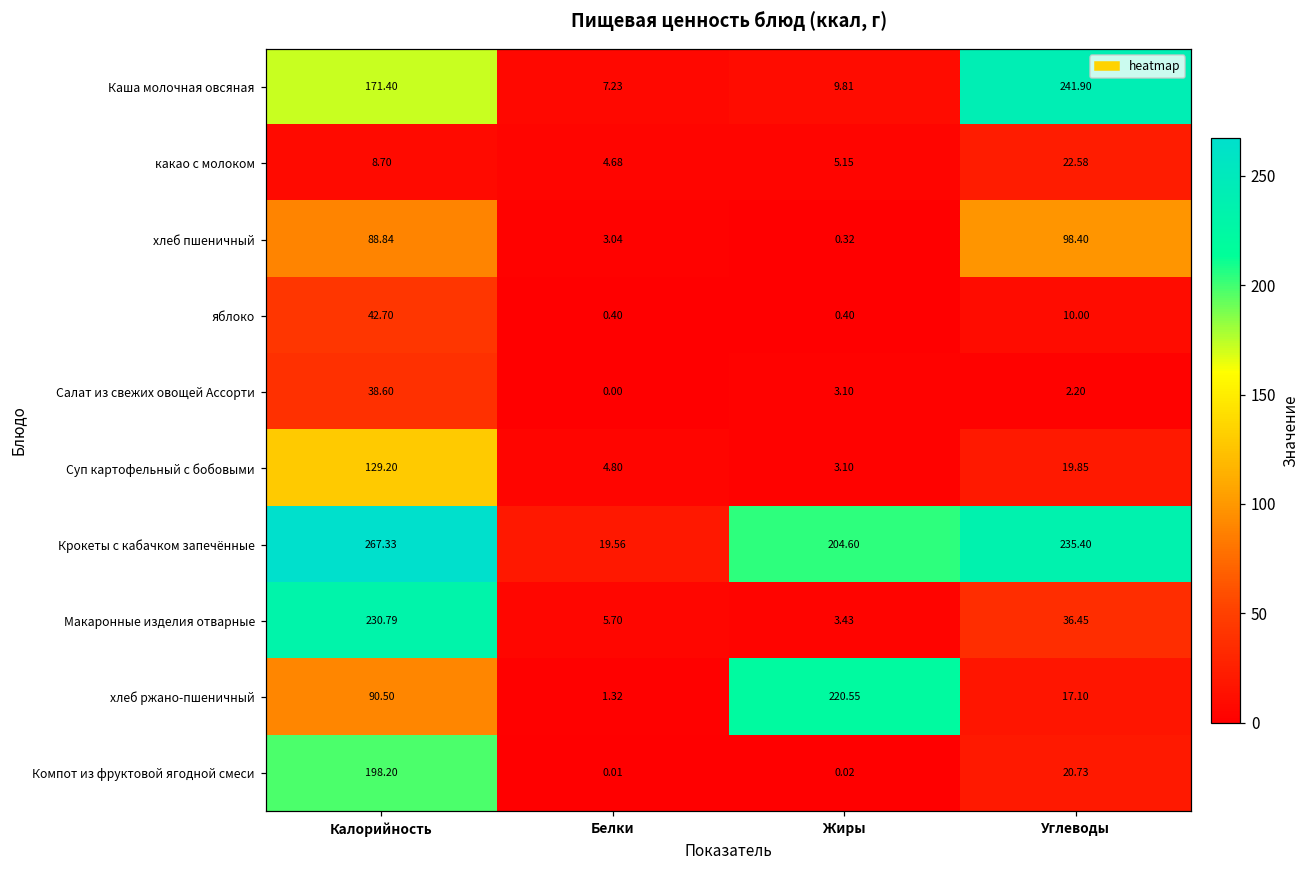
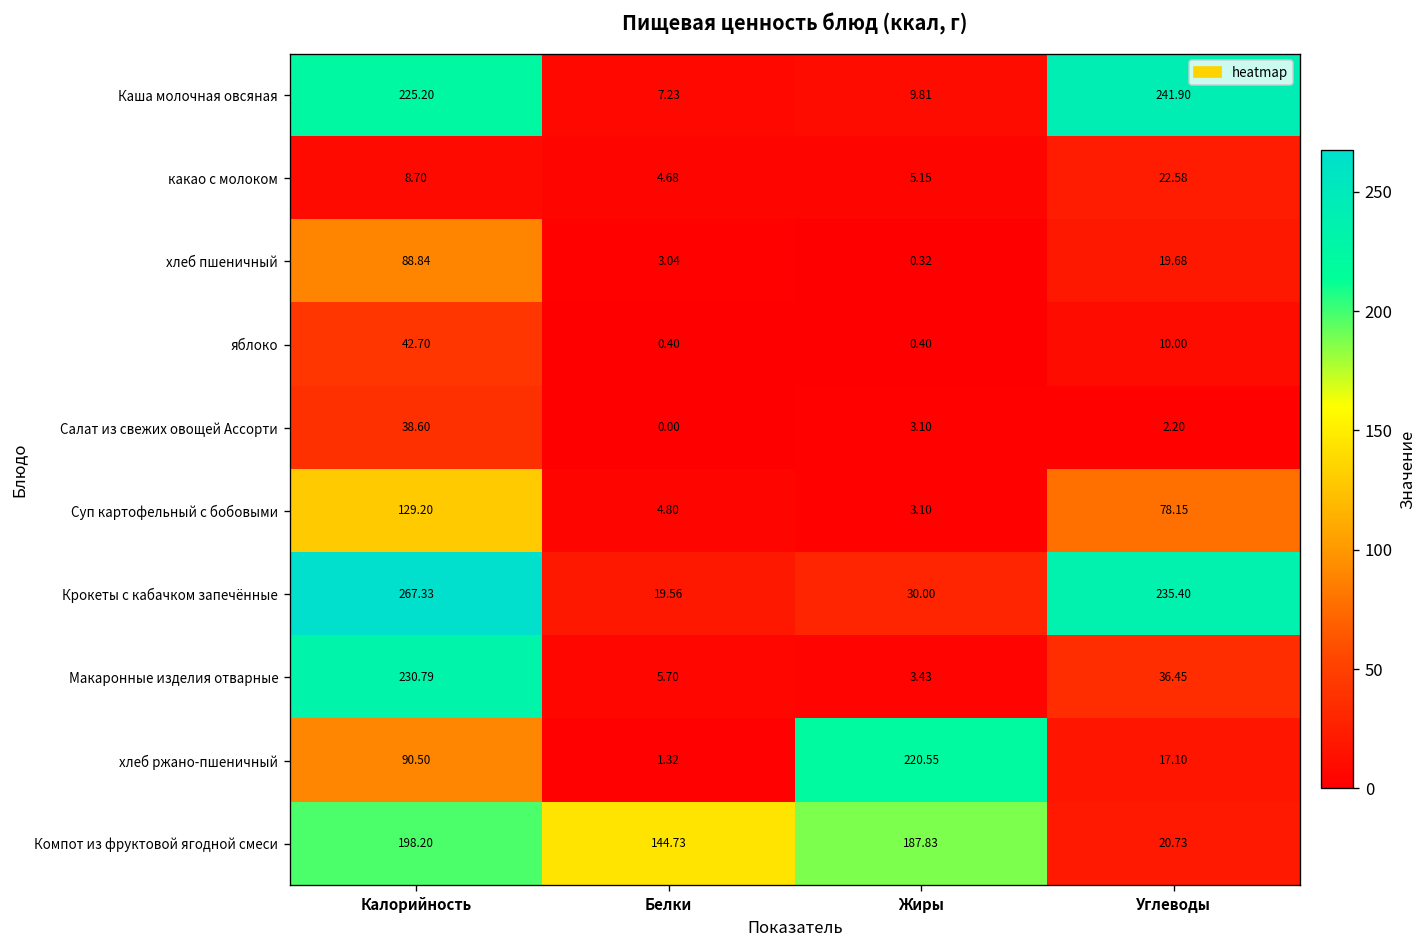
Каша молочная овсяная, Калорийность: 171.40 -> 225.20
хлеб пшеничный, Углеводы: 98.40 -> 19.68
Суп картофельный с бобовыми, Углеводы: 19.85 -> 78.15
Крокеты с кабачком запечённые, Жиры: 204.60 -> 30.00
Компот из фруктовой ягодной смеси, Белки: 0.01 -> 144.73
Компот из фруктовой ягодной смеси, Жиры: 0.02 -> 187.83
